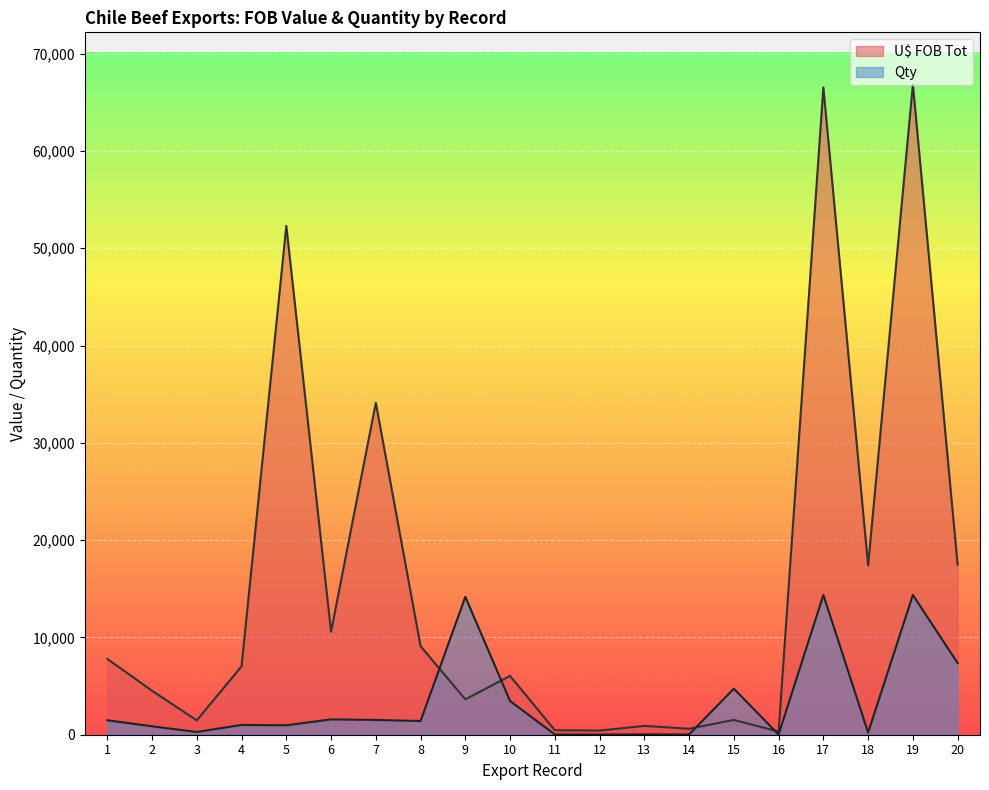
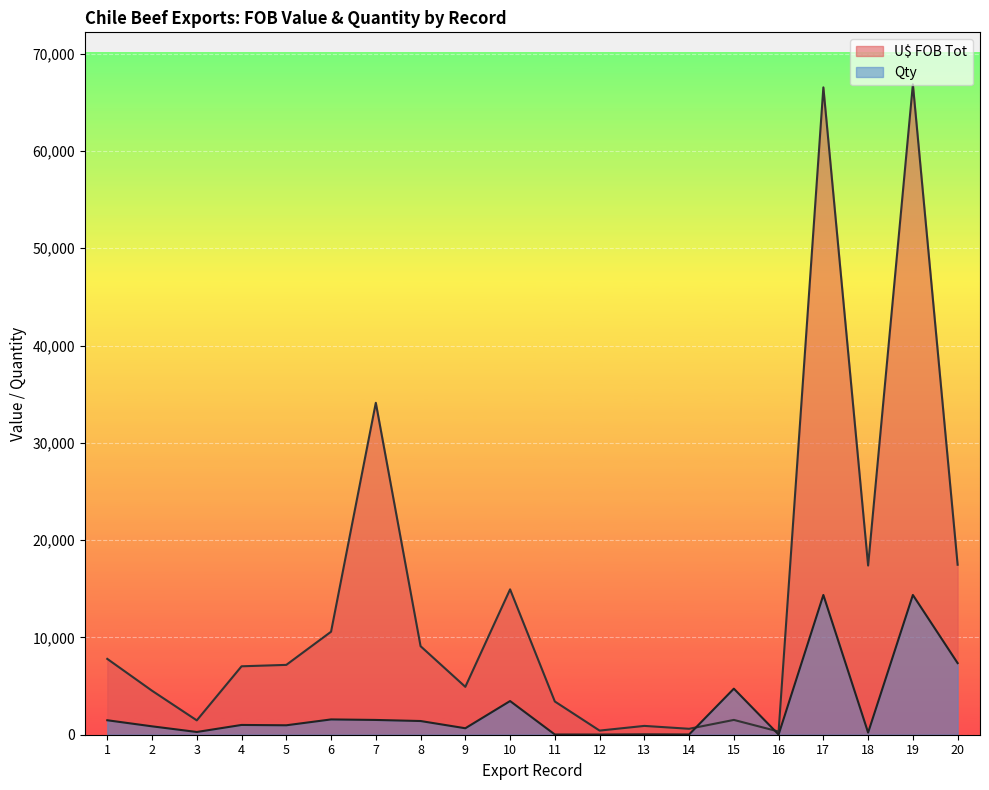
U$ FOB Tot, 5: 52,000 -> 7,000
U$ FOB Tot, 9: 4,000 -> 5,000
Qty, 9: 14,000 -> 1,000
U$ FOB Tot, 10: 6,000 -> 15,000
U$ FOB Tot, 11: 0 -> 3,000
